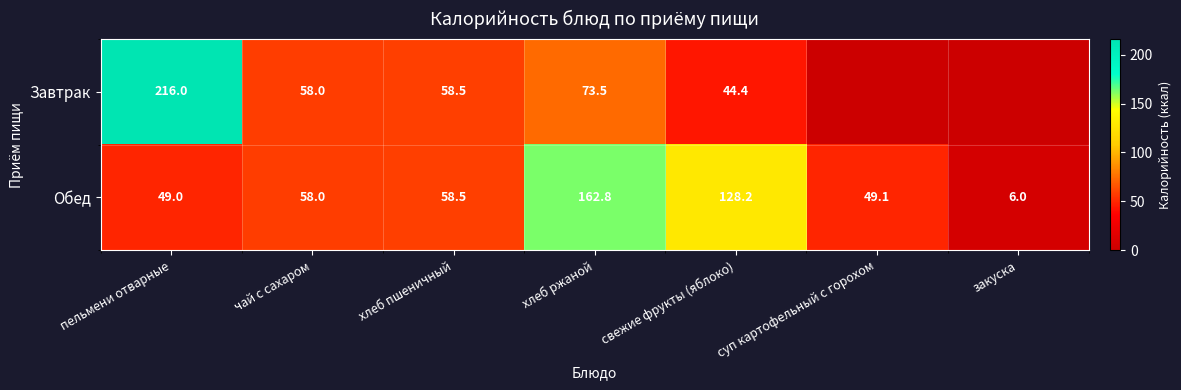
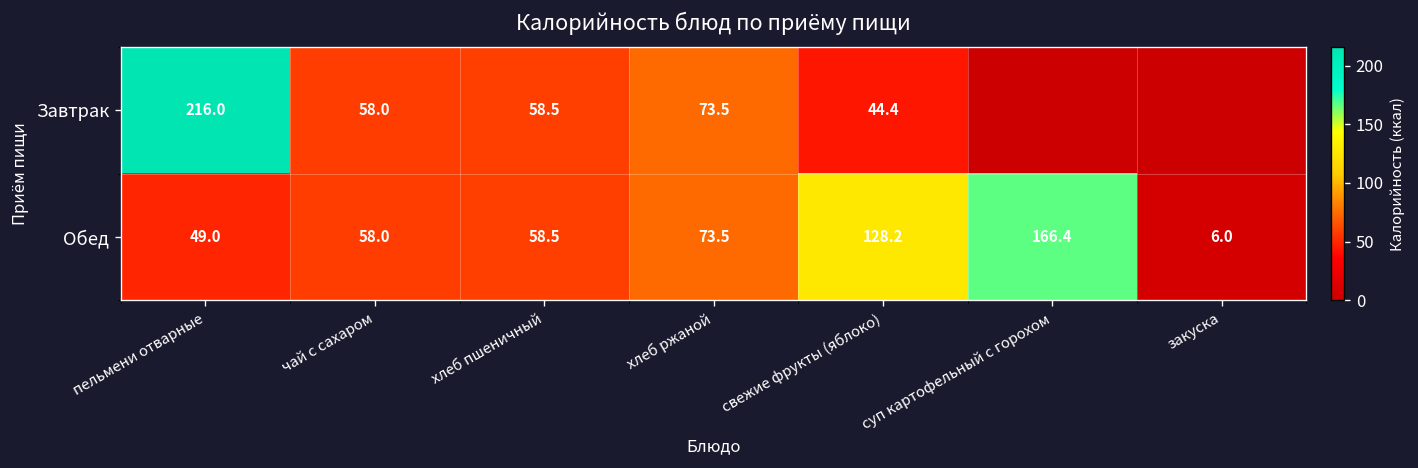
Обед, хлеб ржаной: 162.8 -> 73.5
Обед, суп картофельный с горохом: 49.1 -> 166.4
